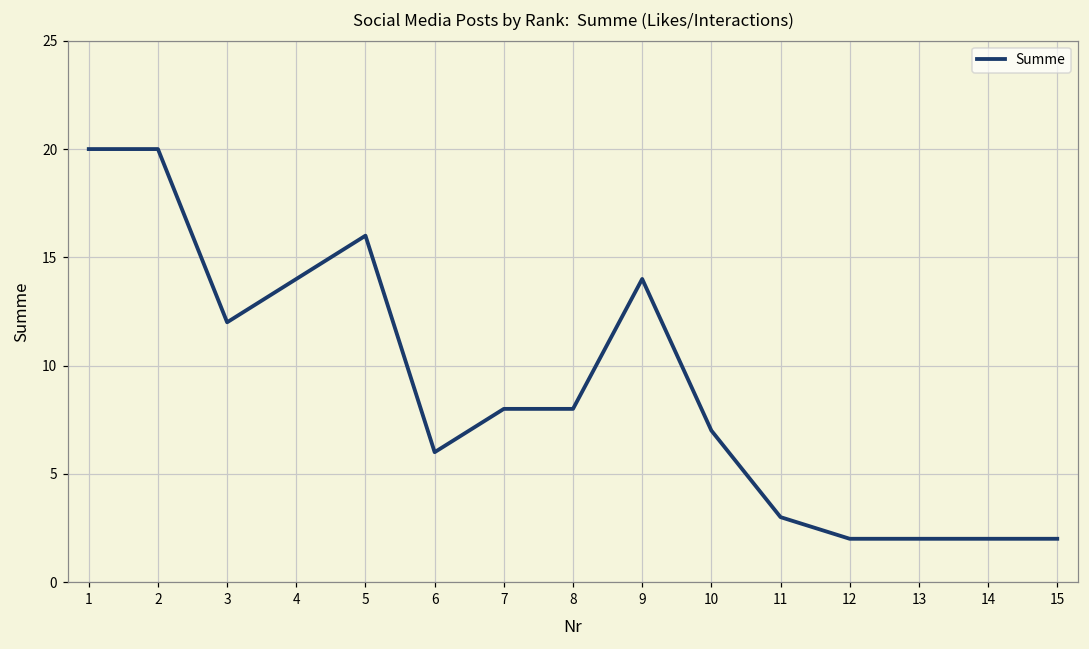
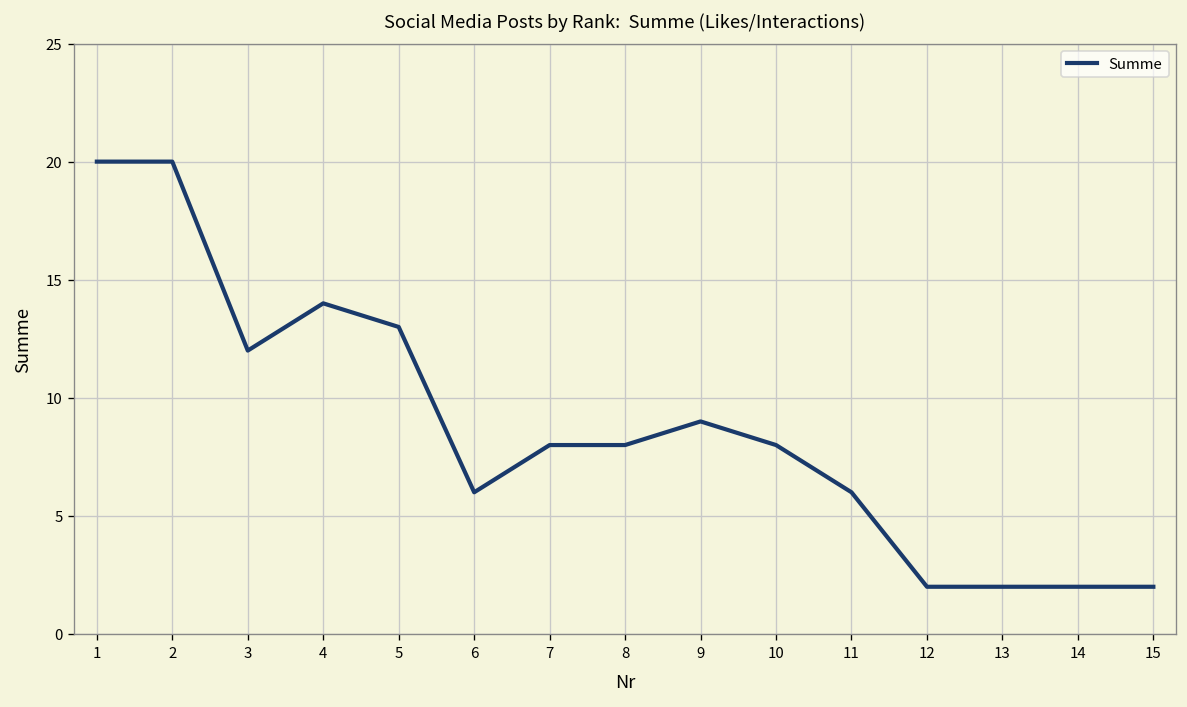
5: 16 -> 13
9: 14 -> 9
10: 7 -> 8
11: 3 -> 6
